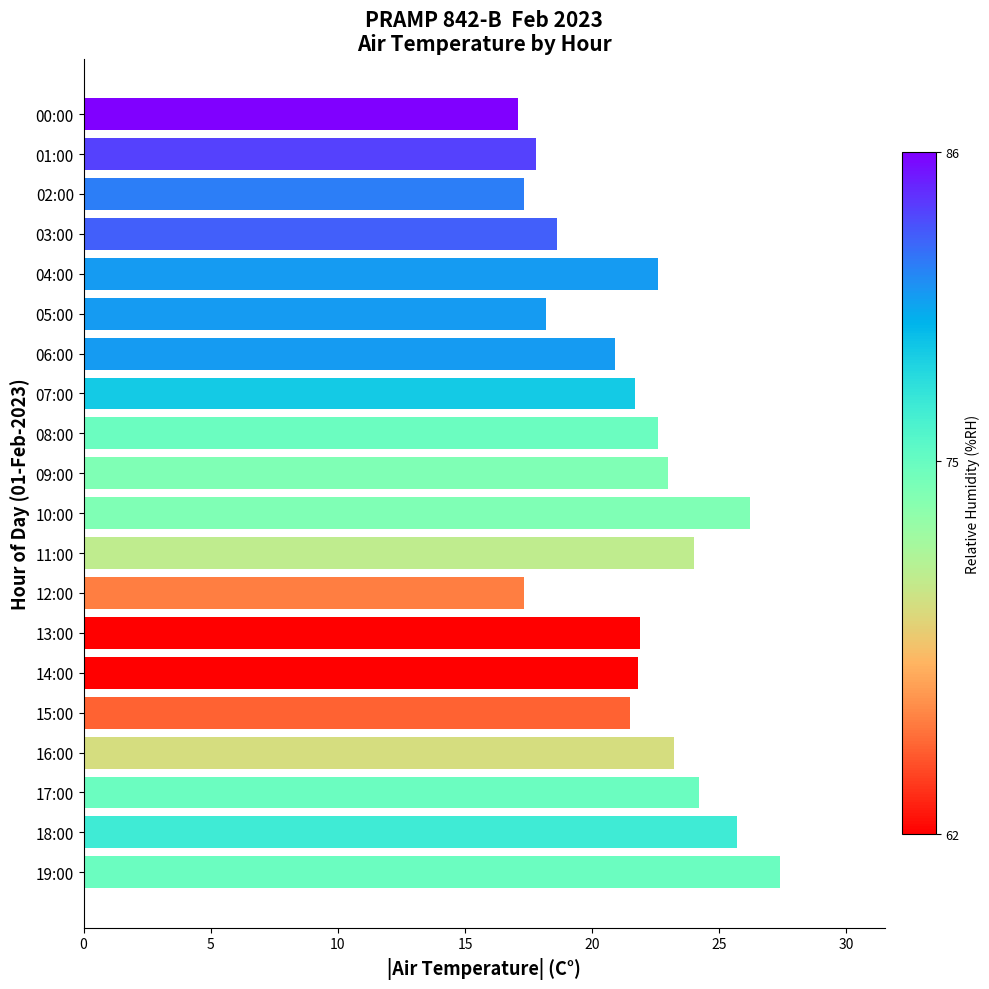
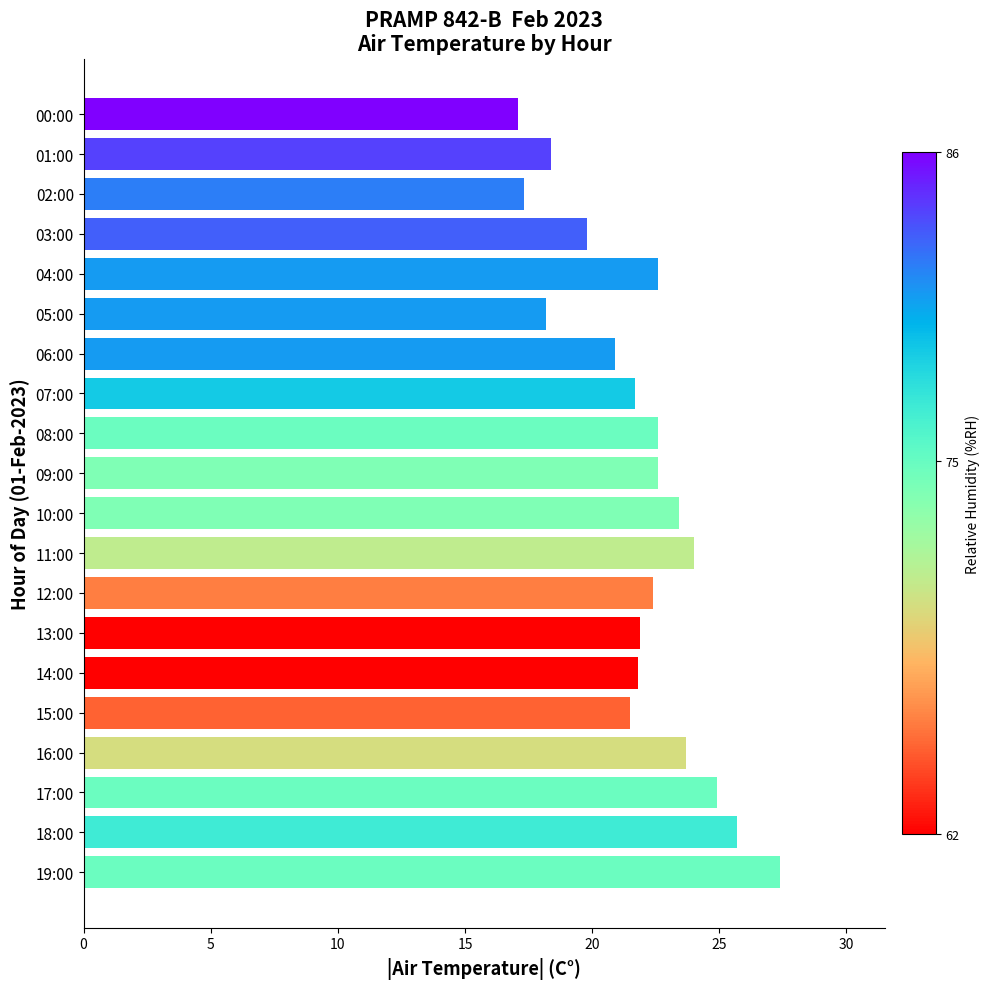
01:00: 17.8 -> 18.4
03:00: 18.6 -> 19.8
09:00: 23.0 -> 22.6
10:00: 26.2 -> 23.4
12:00: 17.3 -> 22.4
16:00: 23.2 -> 23.7
17:00: 24.2 -> 24.9
